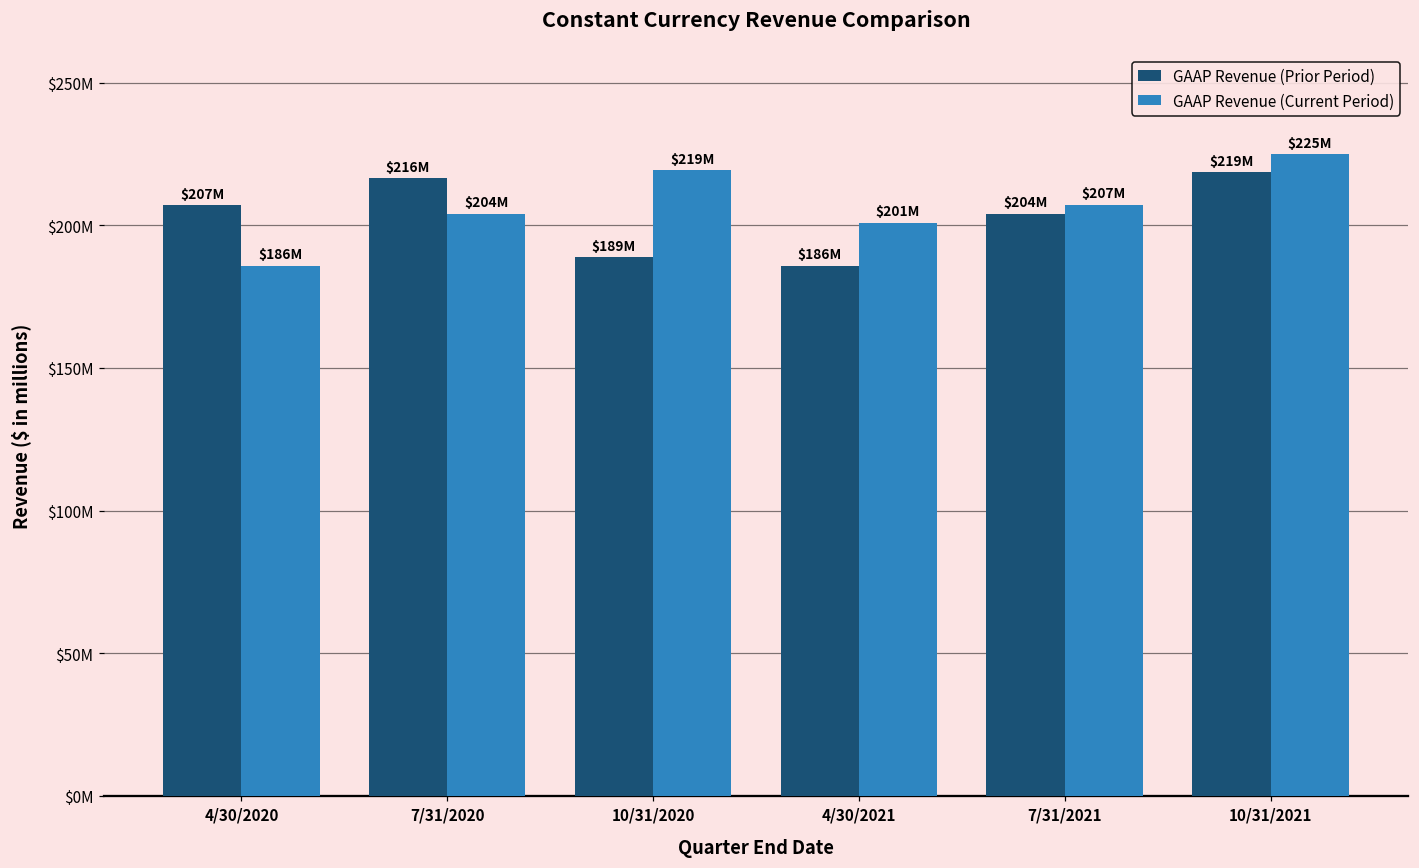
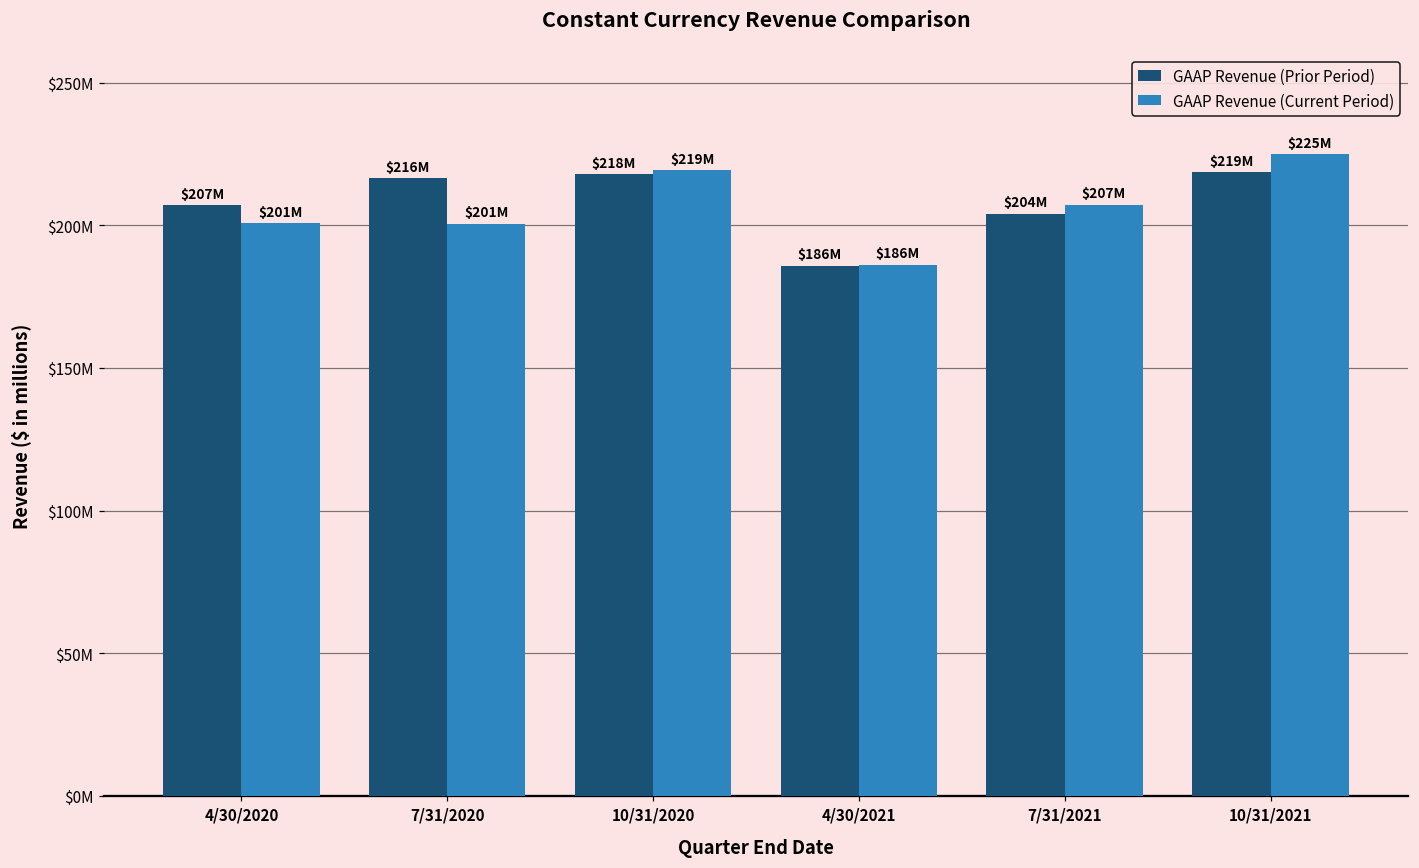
GAAP Revenue (Current Period), 4/30/2020: $186M -> $201M
GAAP Revenue (Current Period), 7/31/2020: $204M -> $201M
GAAP Revenue (Prior Period), 10/31/2020: $189M -> $218M
GAAP Revenue (Current Period), 4/30/2021: $201M -> $186M
